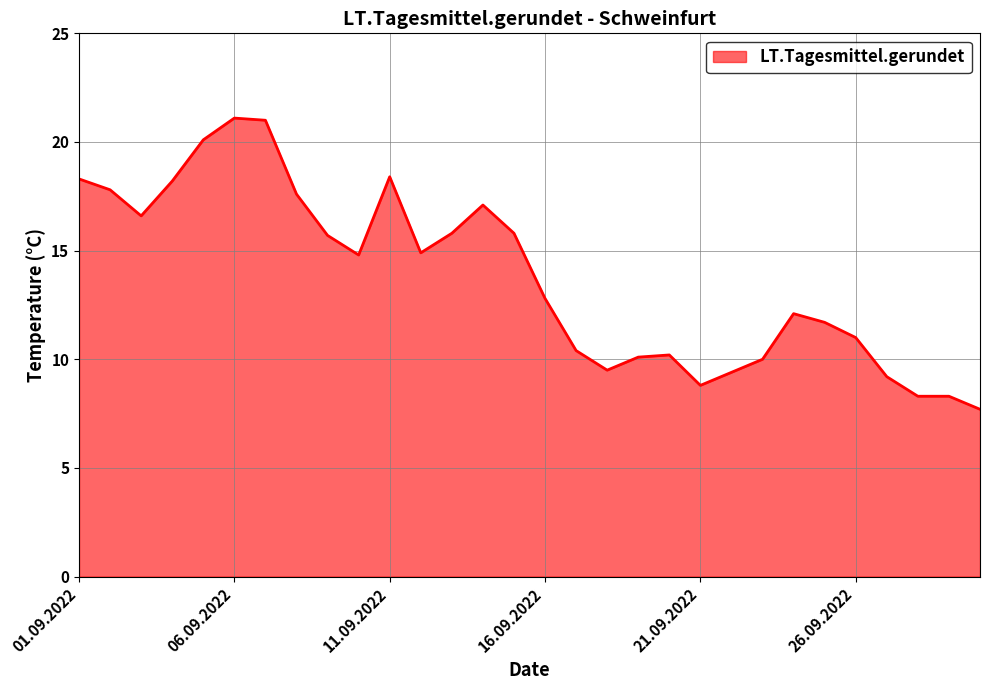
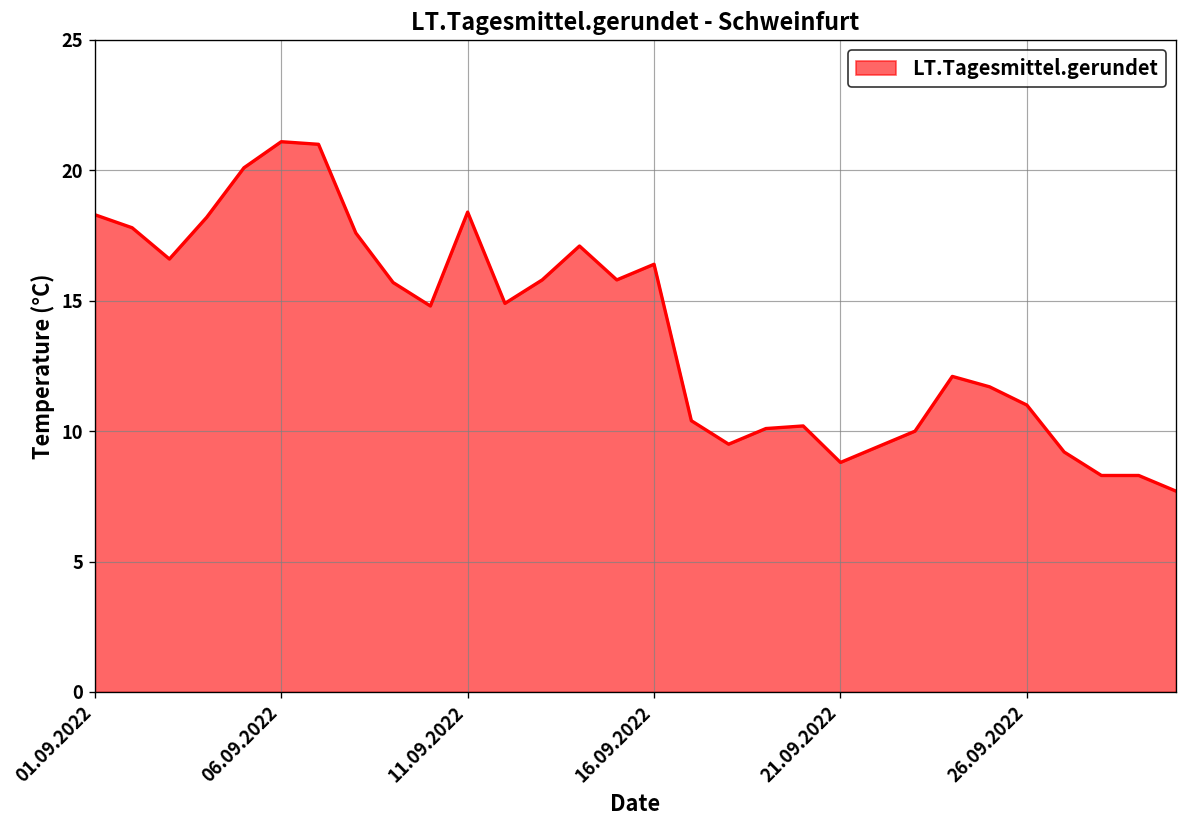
16.09.2022: 12.8 -> 16.4
